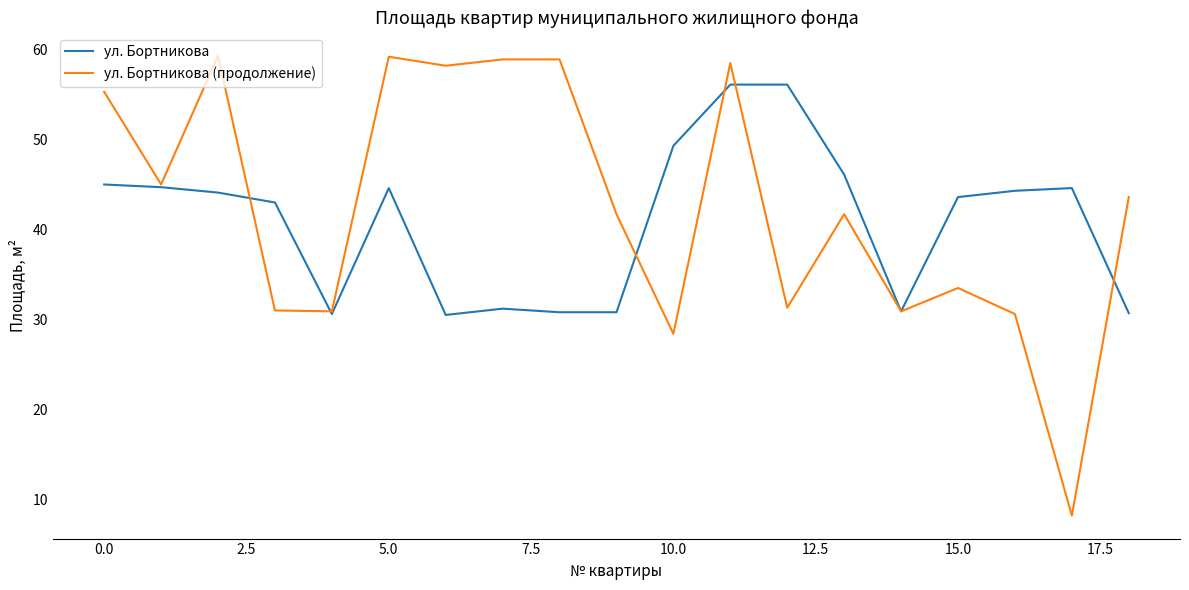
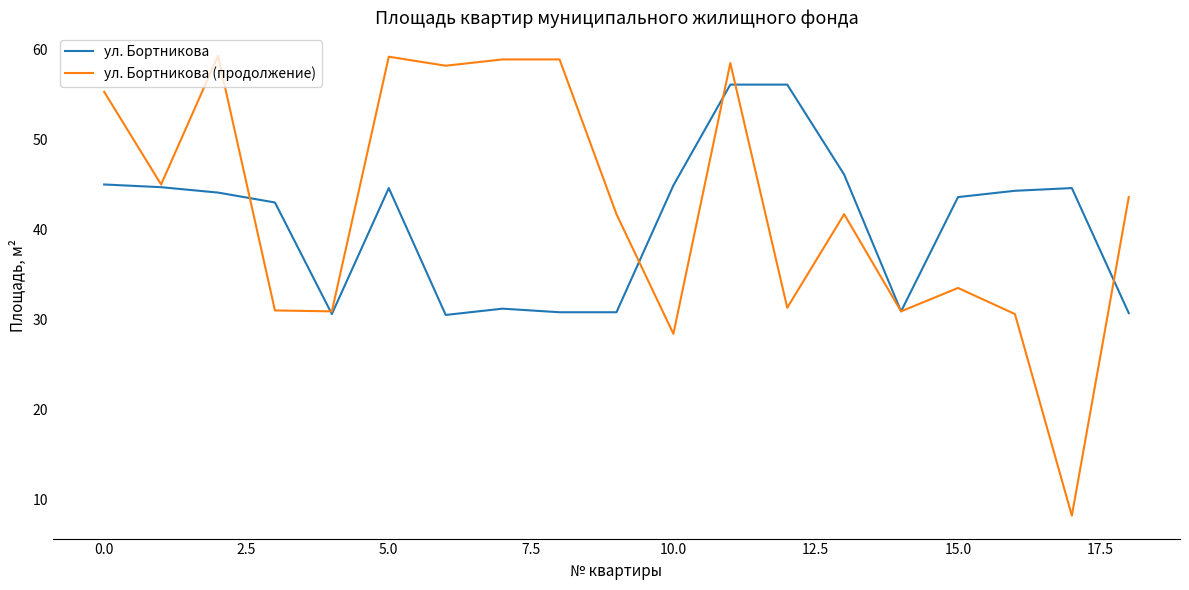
ул. Бортникова, 10.0: 49 -> 45
